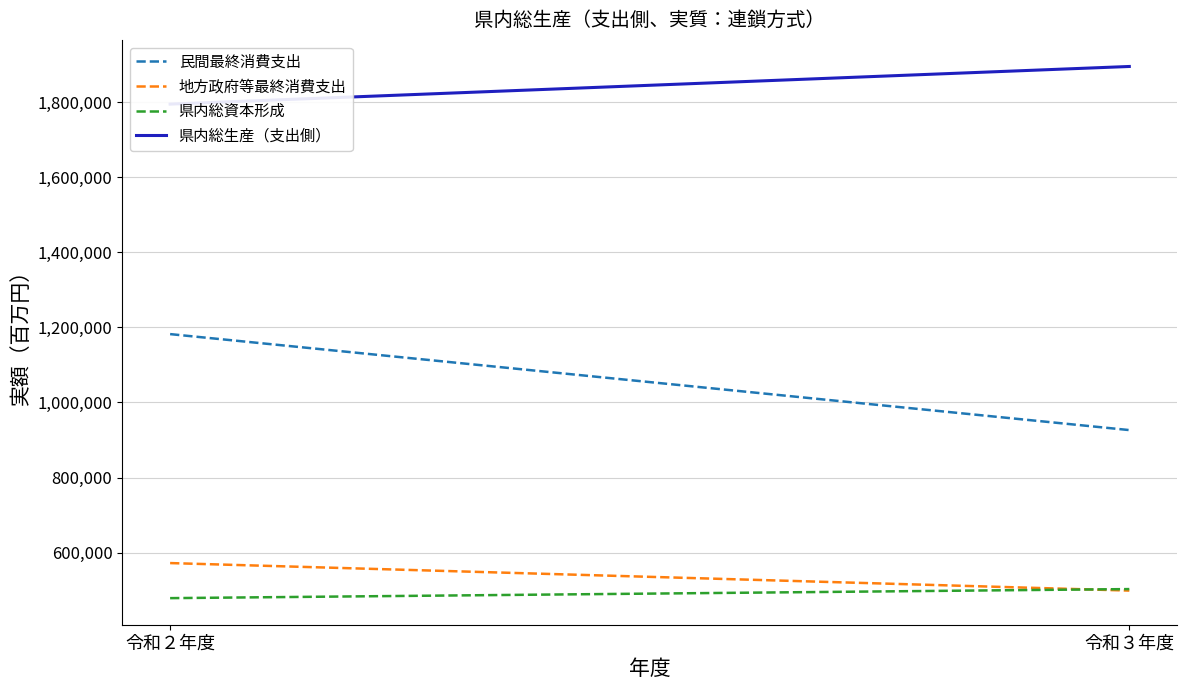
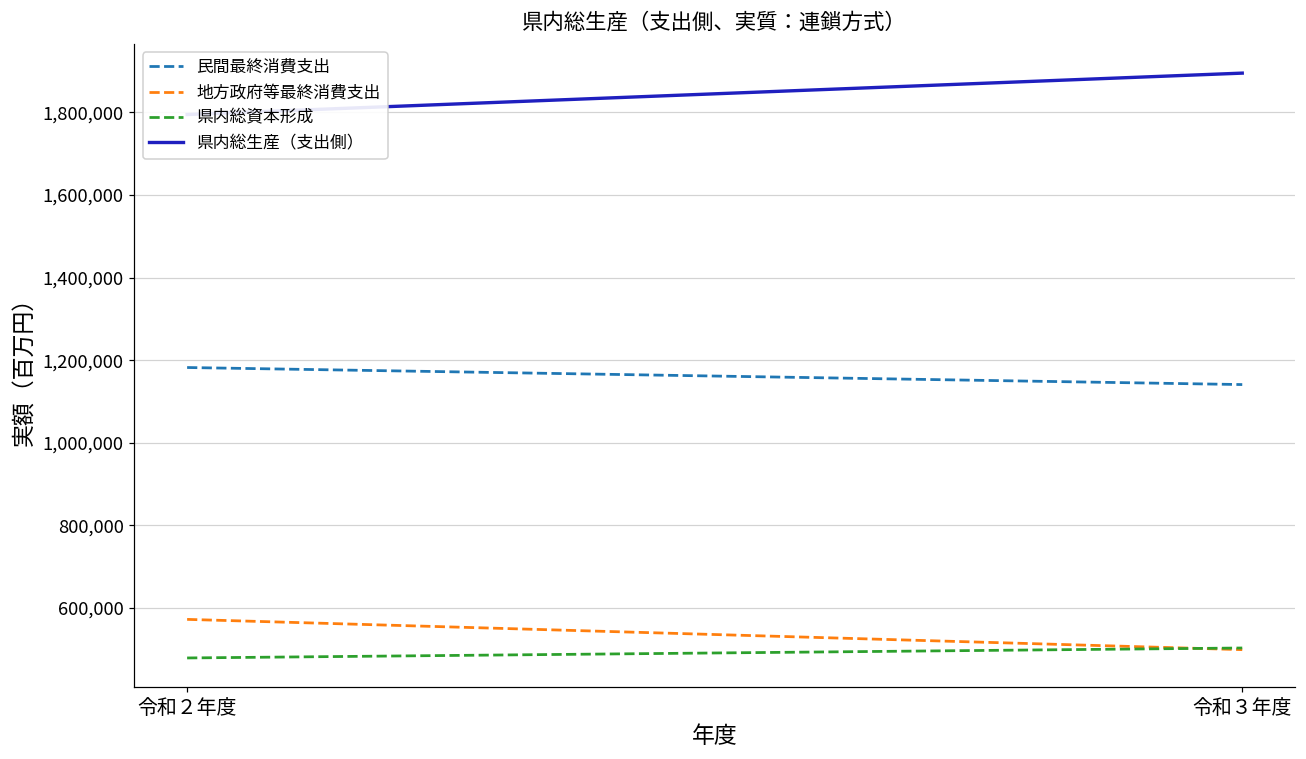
民間最終消費支出, 令和３年度: 930,000 -> 1,140,000
